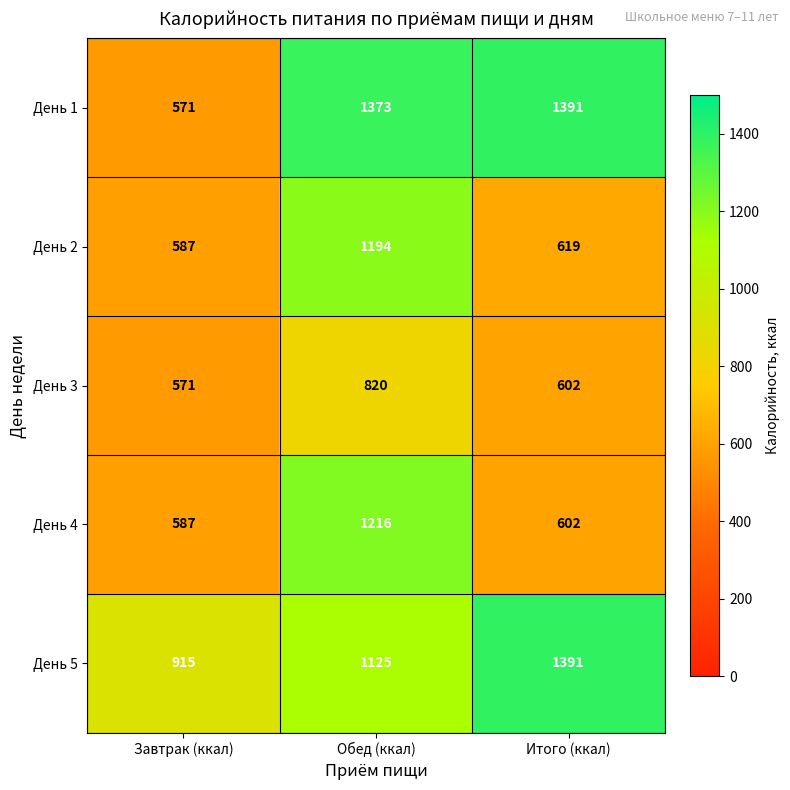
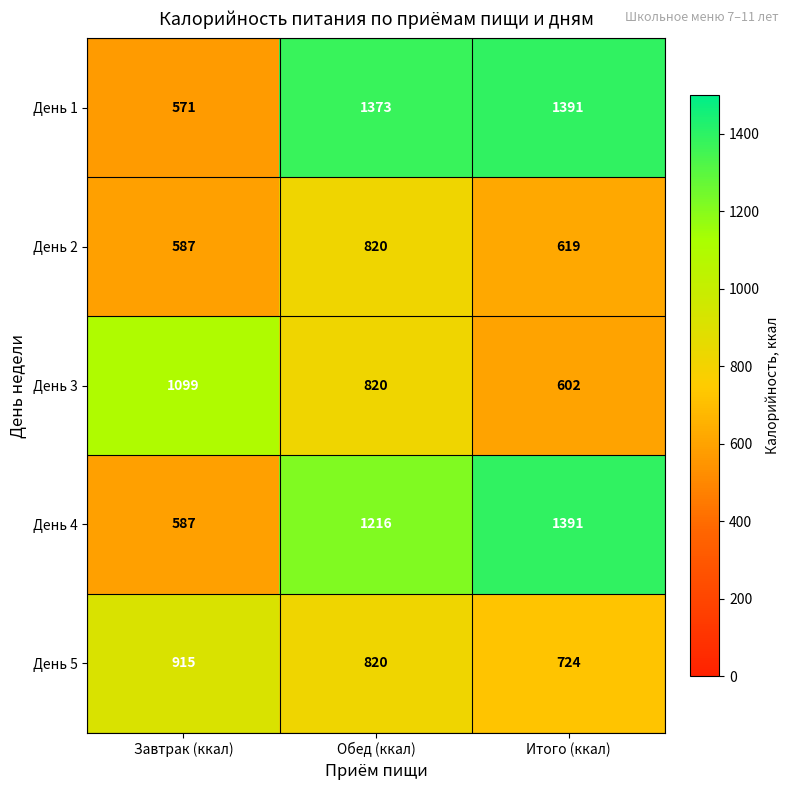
День 2, Обед (ккал): 1194 -> 820
День 3, Завтрак (ккал): 571 -> 1099
День 4, Итого (ккал): 602 -> 1391
День 5, Обед (ккал): 1125 -> 820
День 5, Итого (ккал): 1391 -> 724
